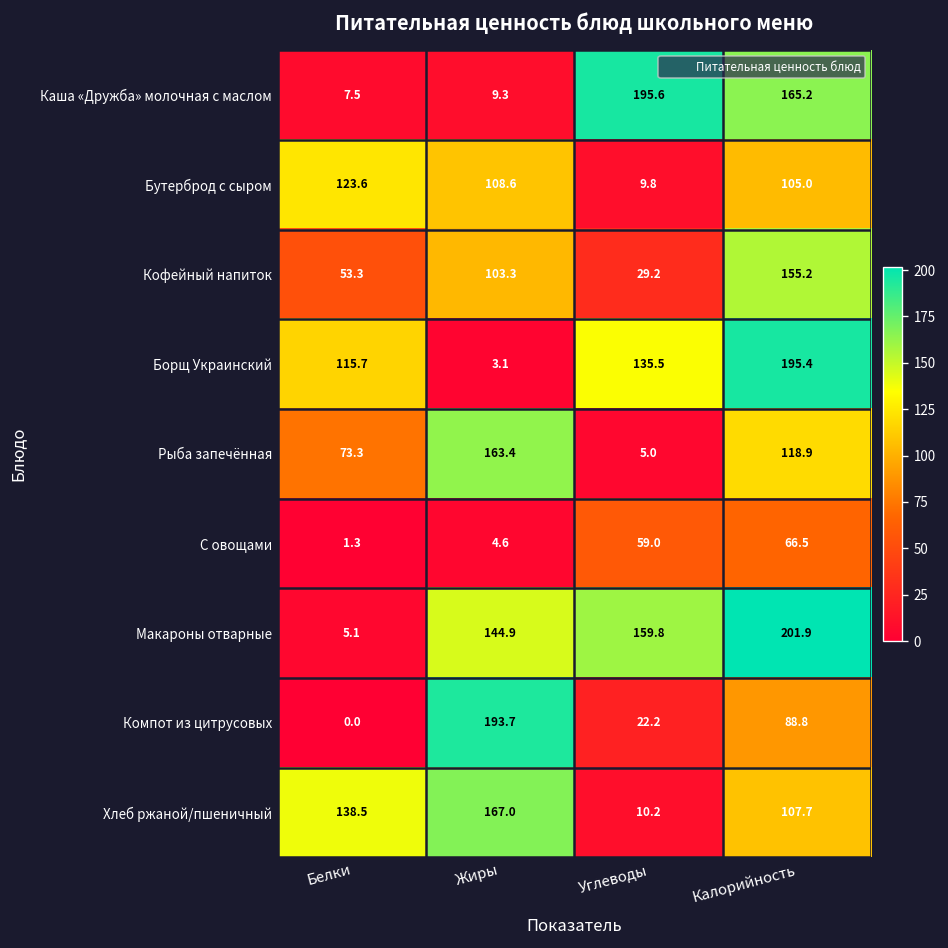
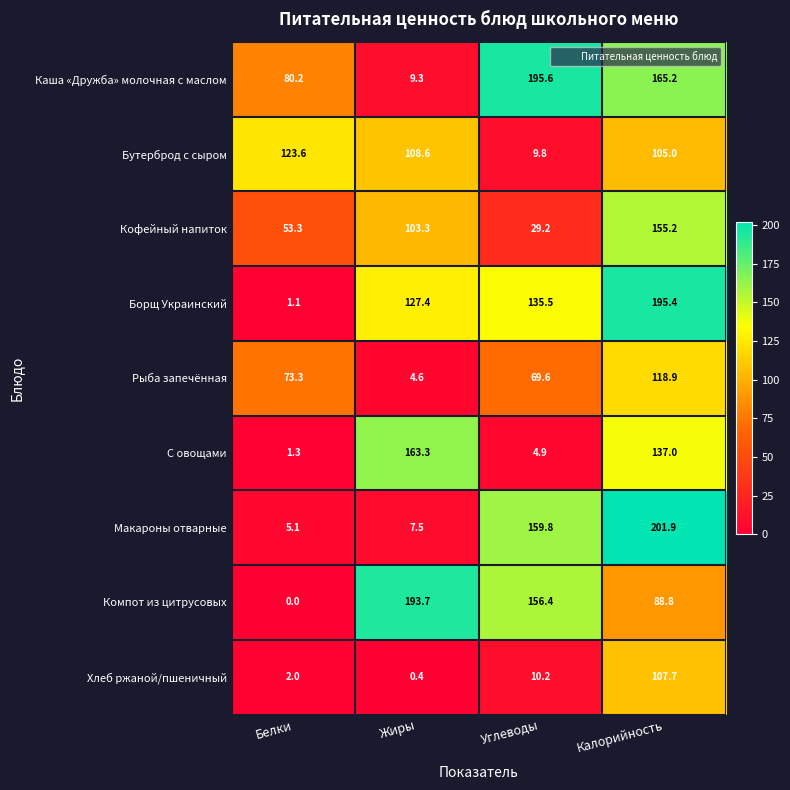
Каша «Дружба» молочная с маслом, Белки: 7.5 -> 80.2
Борщ Украинский, Белки: 115.7 -> 1.1
Борщ Украинский, Жиры: 3.1 -> 127.4
Рыба запечённая, Жиры: 163.4 -> 4.6
Рыба запечённая, Углеводы: 5.0 -> 69.6
С овощами, Жиры: 4.6 -> 163.3
С овощами, Углеводы: 59.0 -> 4.9
С овощами, Калорийность: 66.5 -> 137.0
Макароны отварные, Жиры: 144.9 -> 7.5
Компот из цитрусовых, Углеводы: 22.2 -> 156.4
Хлеб ржаной/пшеничный, Белки: 138.5 -> 2.0
Хлеб ржаной/пшеничный, Жиры: 167.0 -> 0.4
